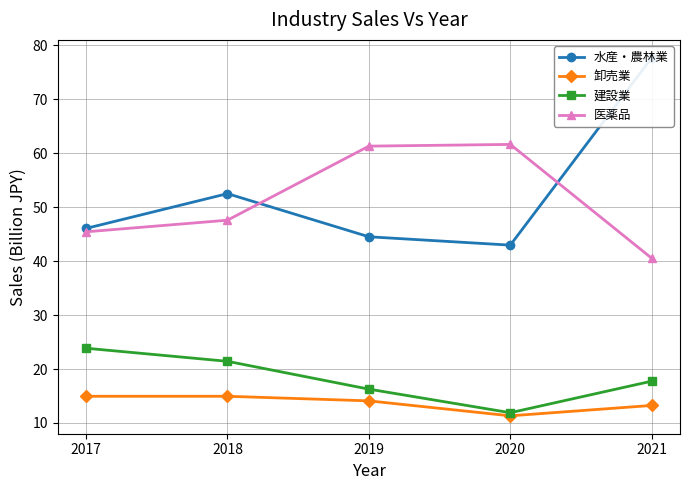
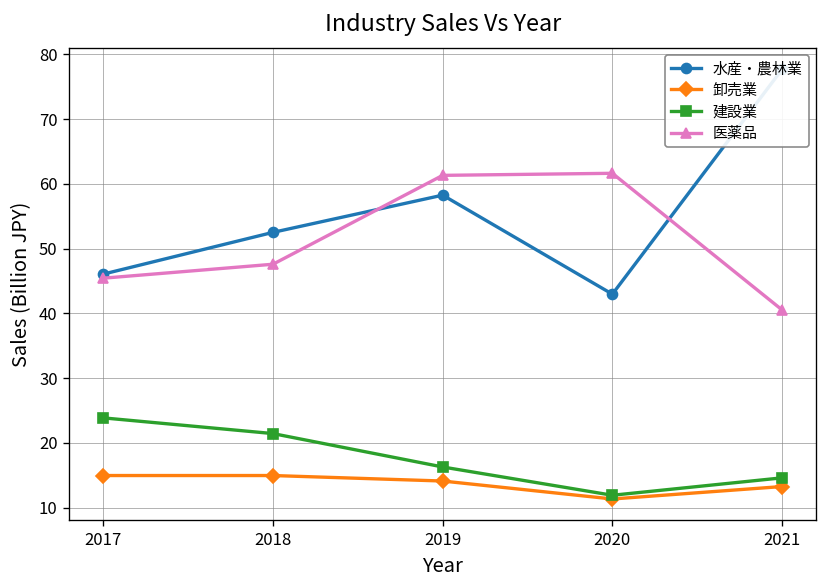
水産・農林業, 2019: 45 -> 58
建設業, 2021: 18 -> 15
